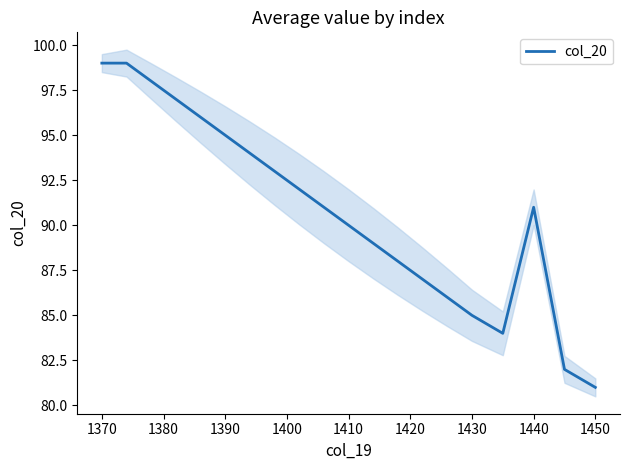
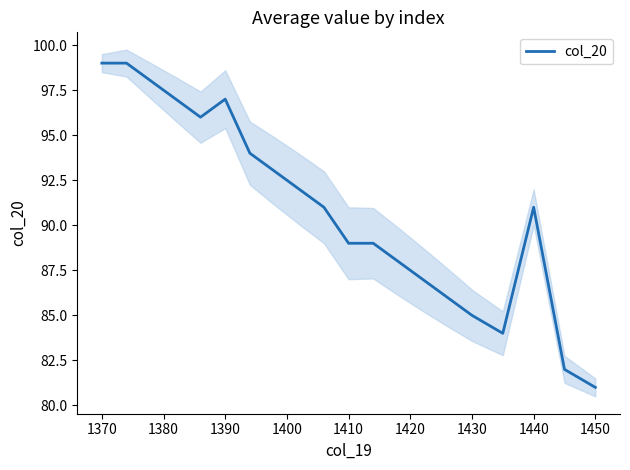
col_20, 1390: 95 -> 97
col_20, 1410: 90 -> 89
